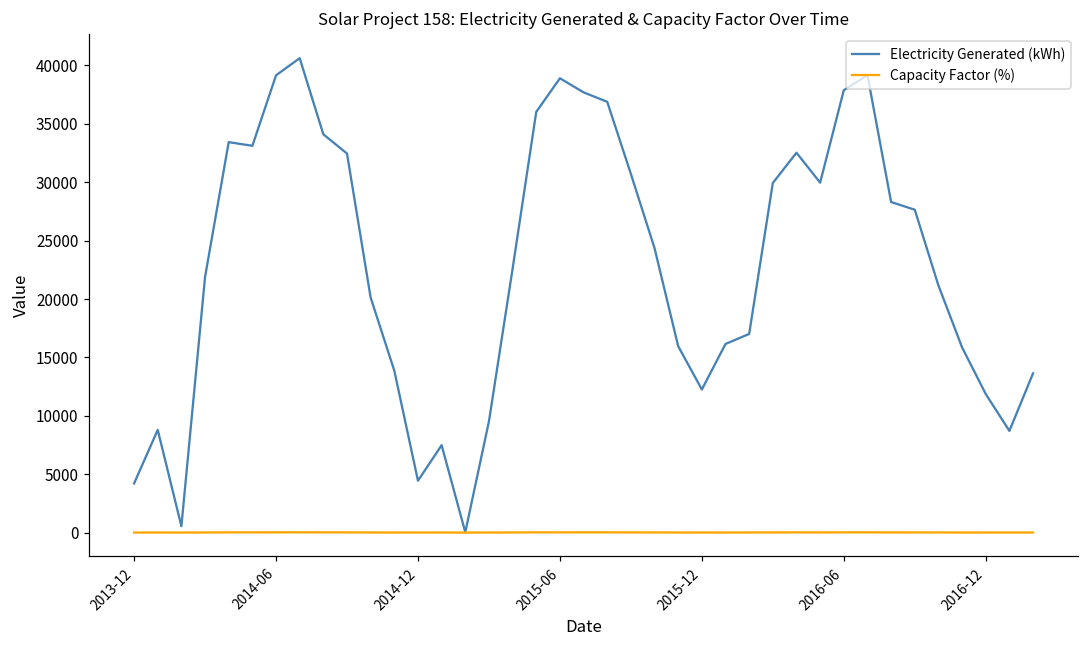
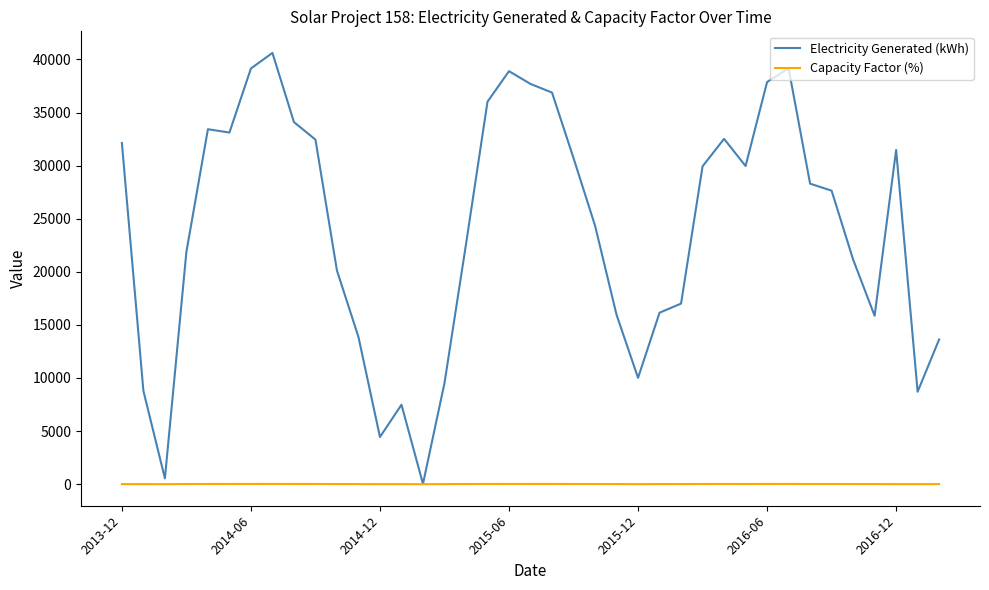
Electricity Generated (kWh), 2013-12: 4200 -> 32100
Electricity Generated (kWh), 2015-12: 12300 -> 10000
Electricity Generated (kWh), 2016-12: 11900 -> 31500
